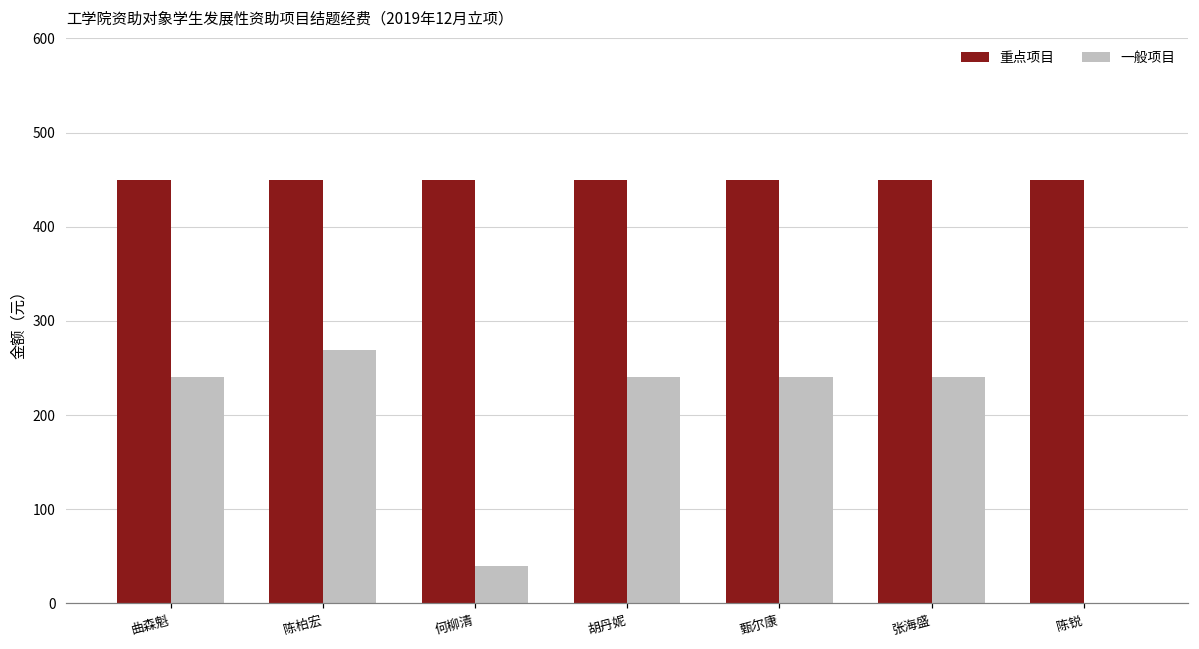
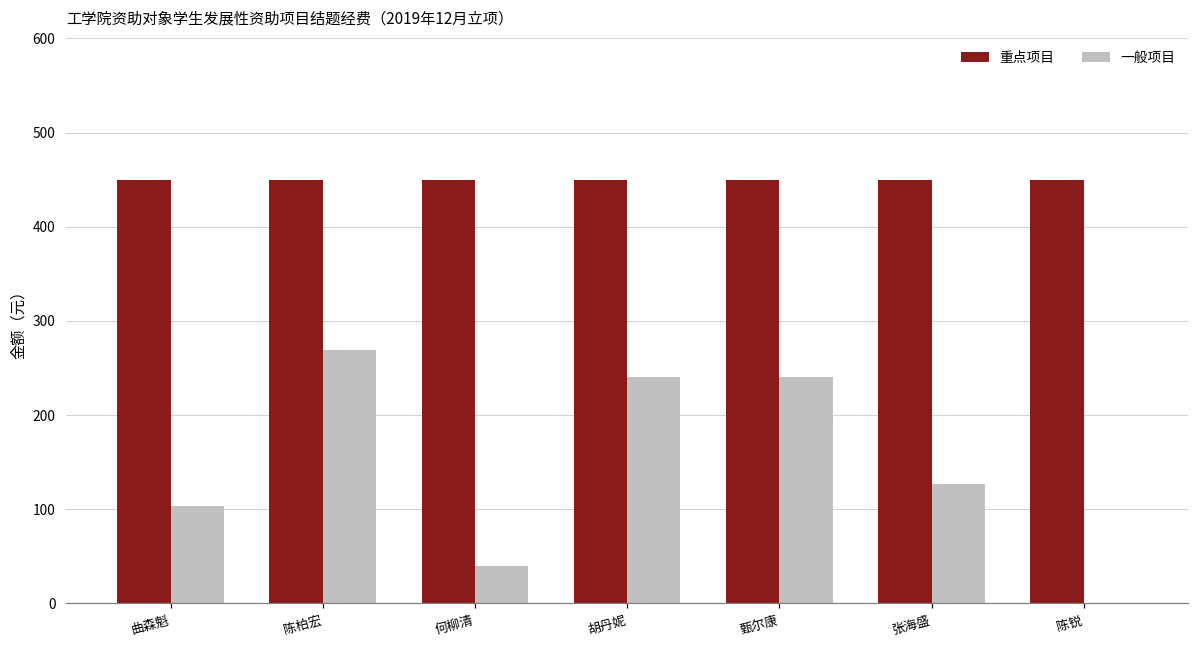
一般项目, 曲森魁: 240 -> 100
一般项目, 张海盛: 240 -> 130
